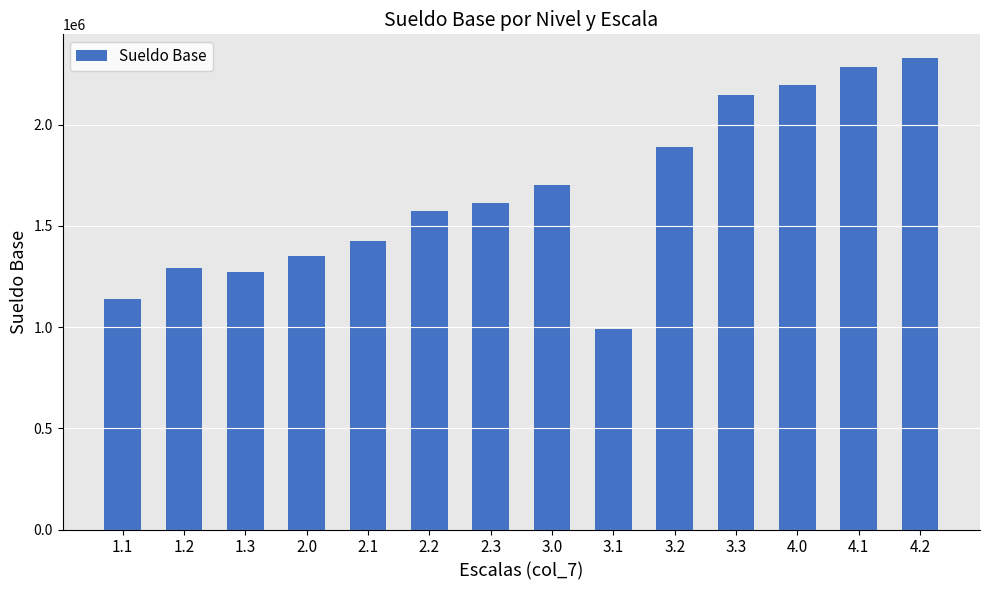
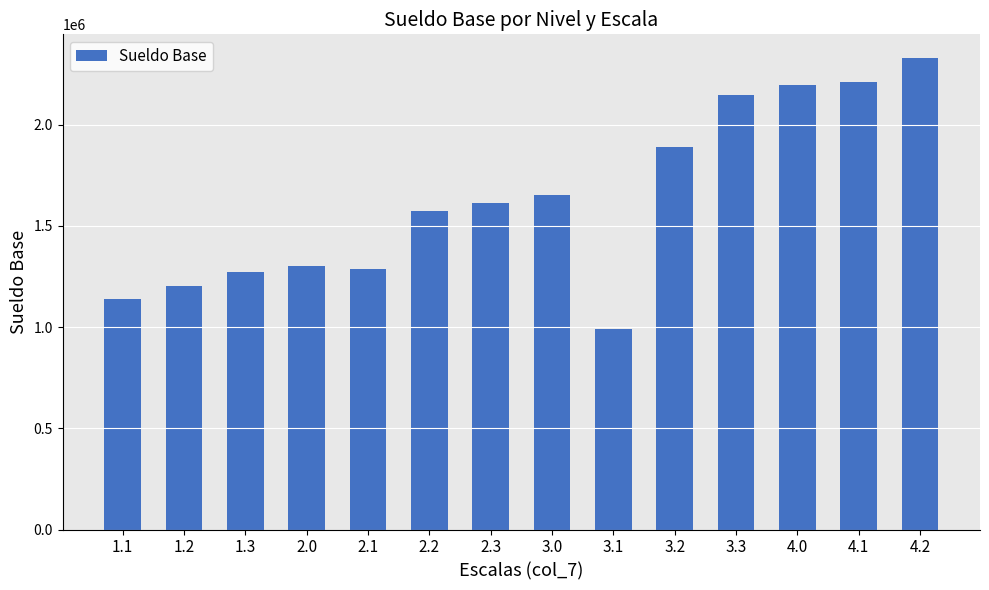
1.2: 1290000 -> 1200000
2.0: 1350000 -> 1300000
2.1: 1430000 -> 1290000
3.0: 1700000 -> 1650000
4.1: 2290000 -> 2210000
